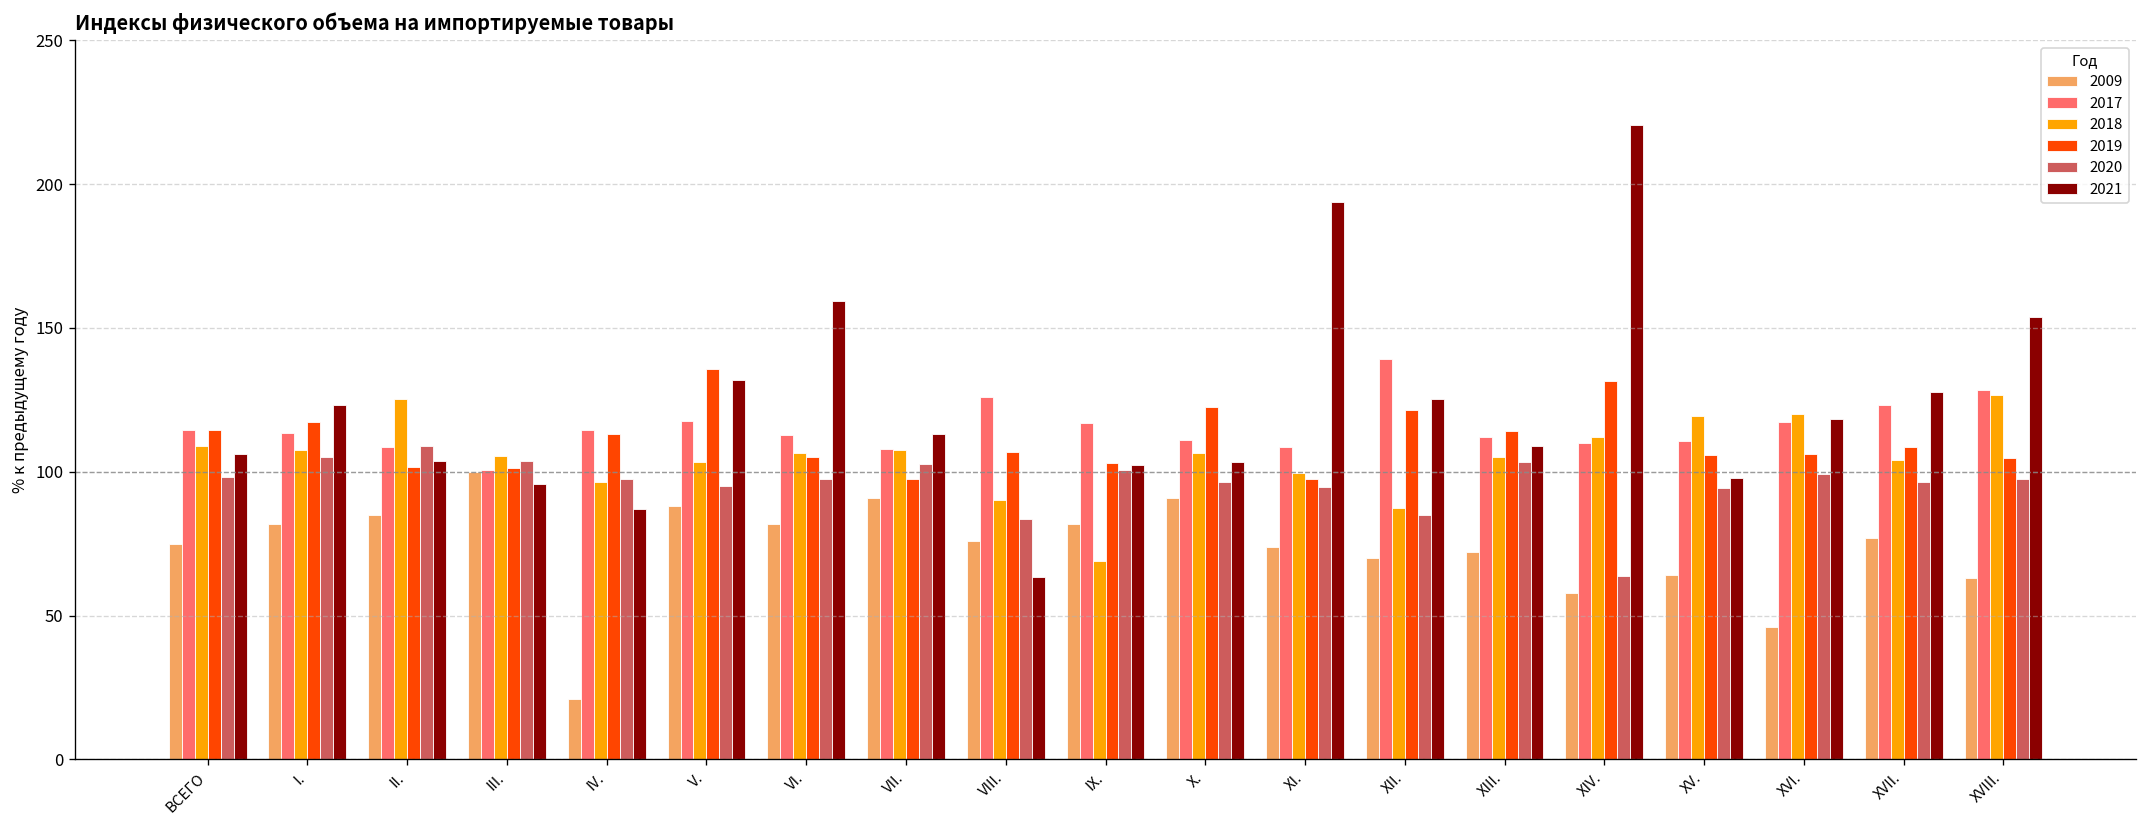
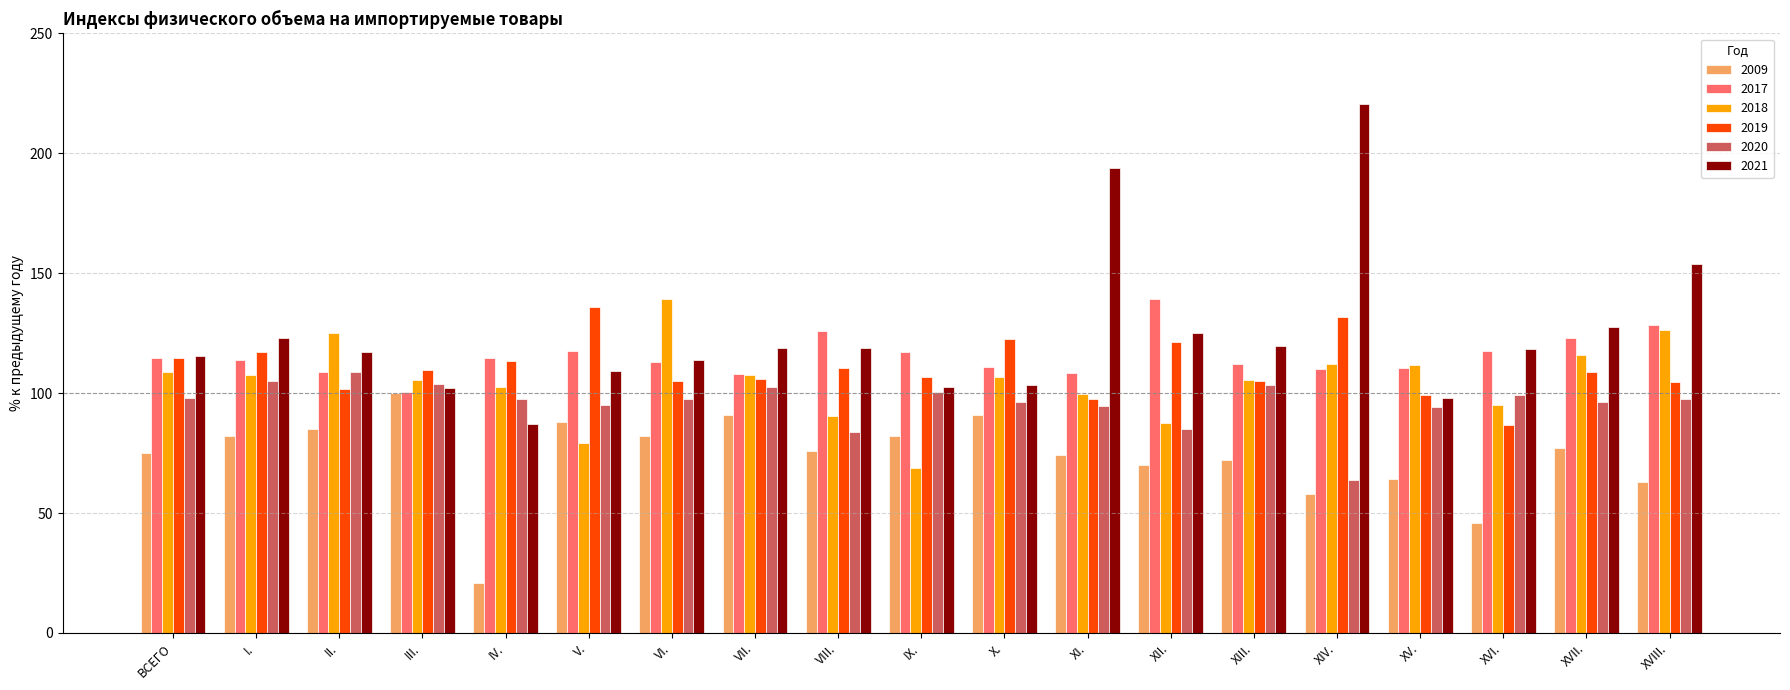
2021, ВСЕГО: 106 -> 115
2021, II.: 104 -> 117
2019, III.: 101 -> 110
2021, III.: 96 -> 102
2018, IV.: 96 -> 103
2018, V.: 103 -> 79
2021, V.: 132 -> 109
2018, VI.: 106 -> 139
2021, VI.: 159 -> 114
2019, VII.: 98 -> 106
2021, VII.: 113 -> 119
2019, VIII.: 107 -> 111
2021, VIII.: 63 -> 119
2019, IX.: 103 -> 107
2019, XIII.: 114 -> 105
2021, XIII.: 109 -> 119
2018, XV.: 119 -> 112
2019, XV.: 106 -> 99
2018, XVI.: 120 -> 95
2019, XVI.: 106 -> 87
2018, XVII.: 104 -> 116
